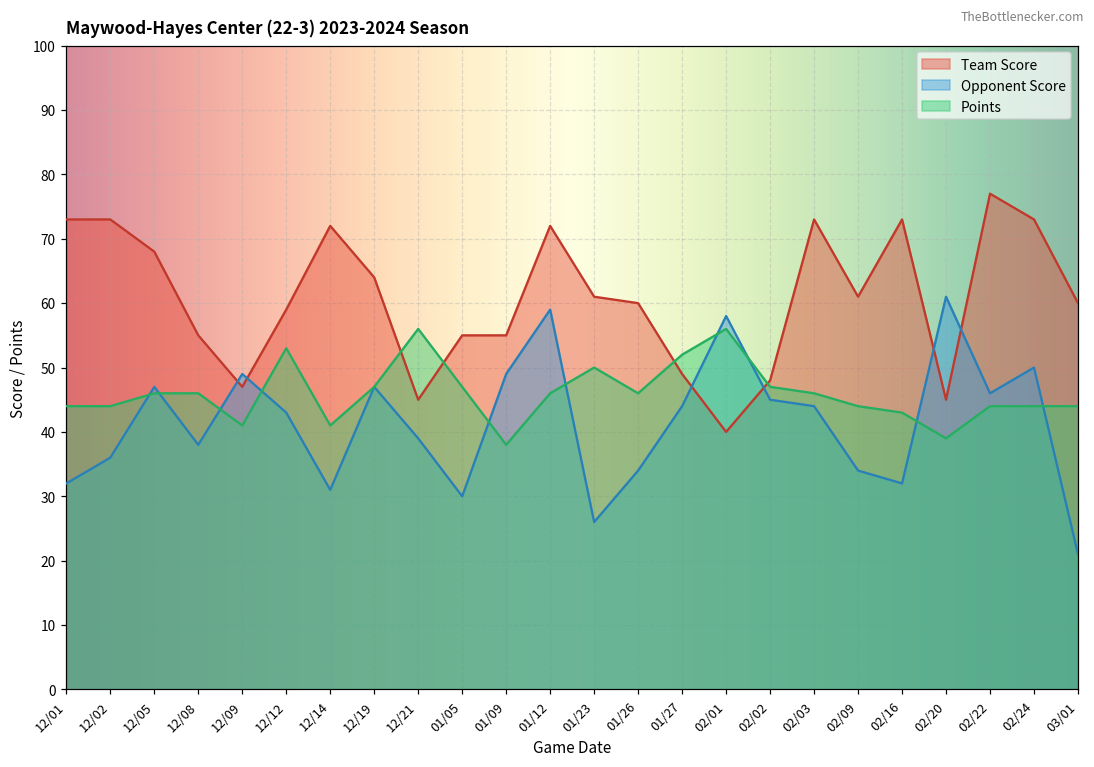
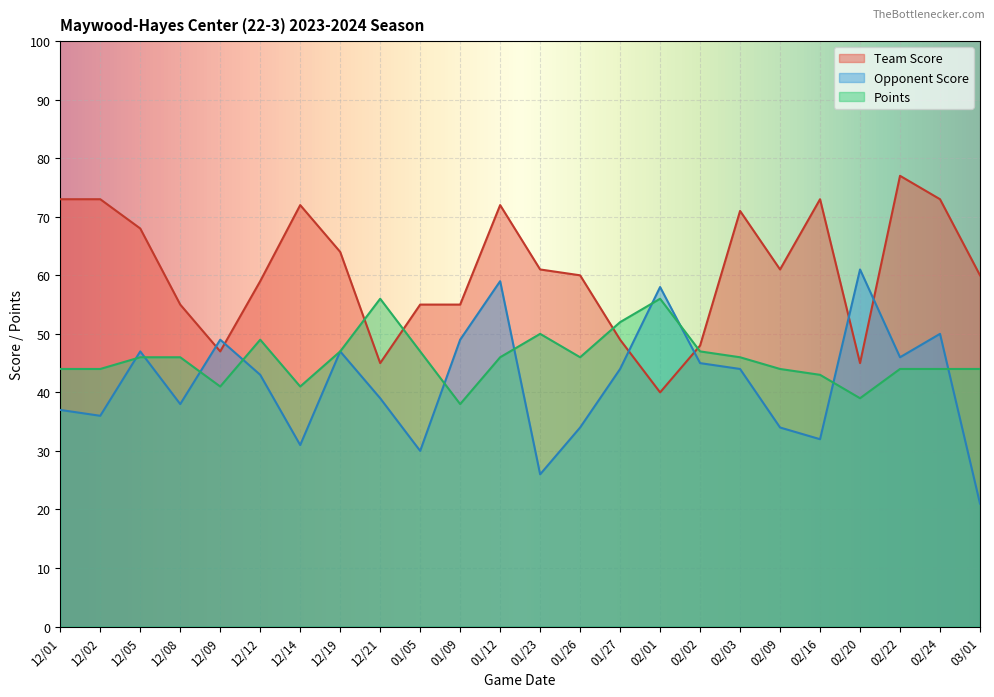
Opponent Score, 12/01: 32 -> 37
Points, 12/12: 53 -> 49
Team Score, 02/03: 73 -> 71
